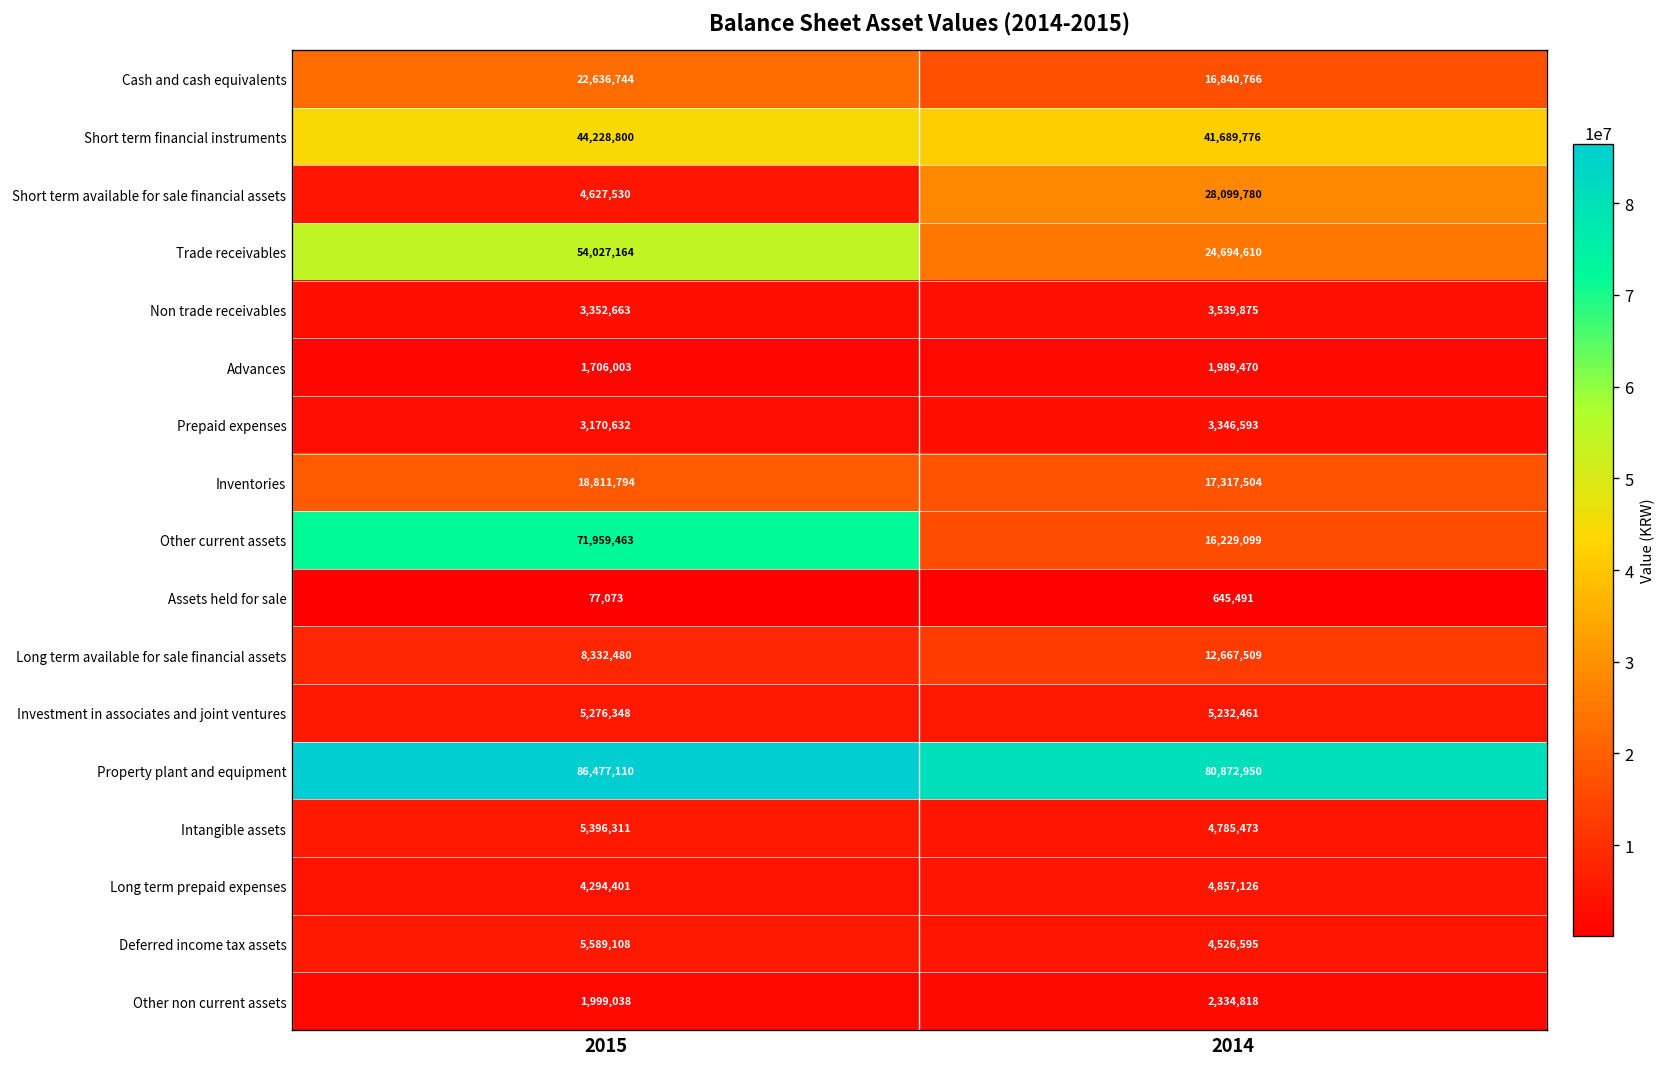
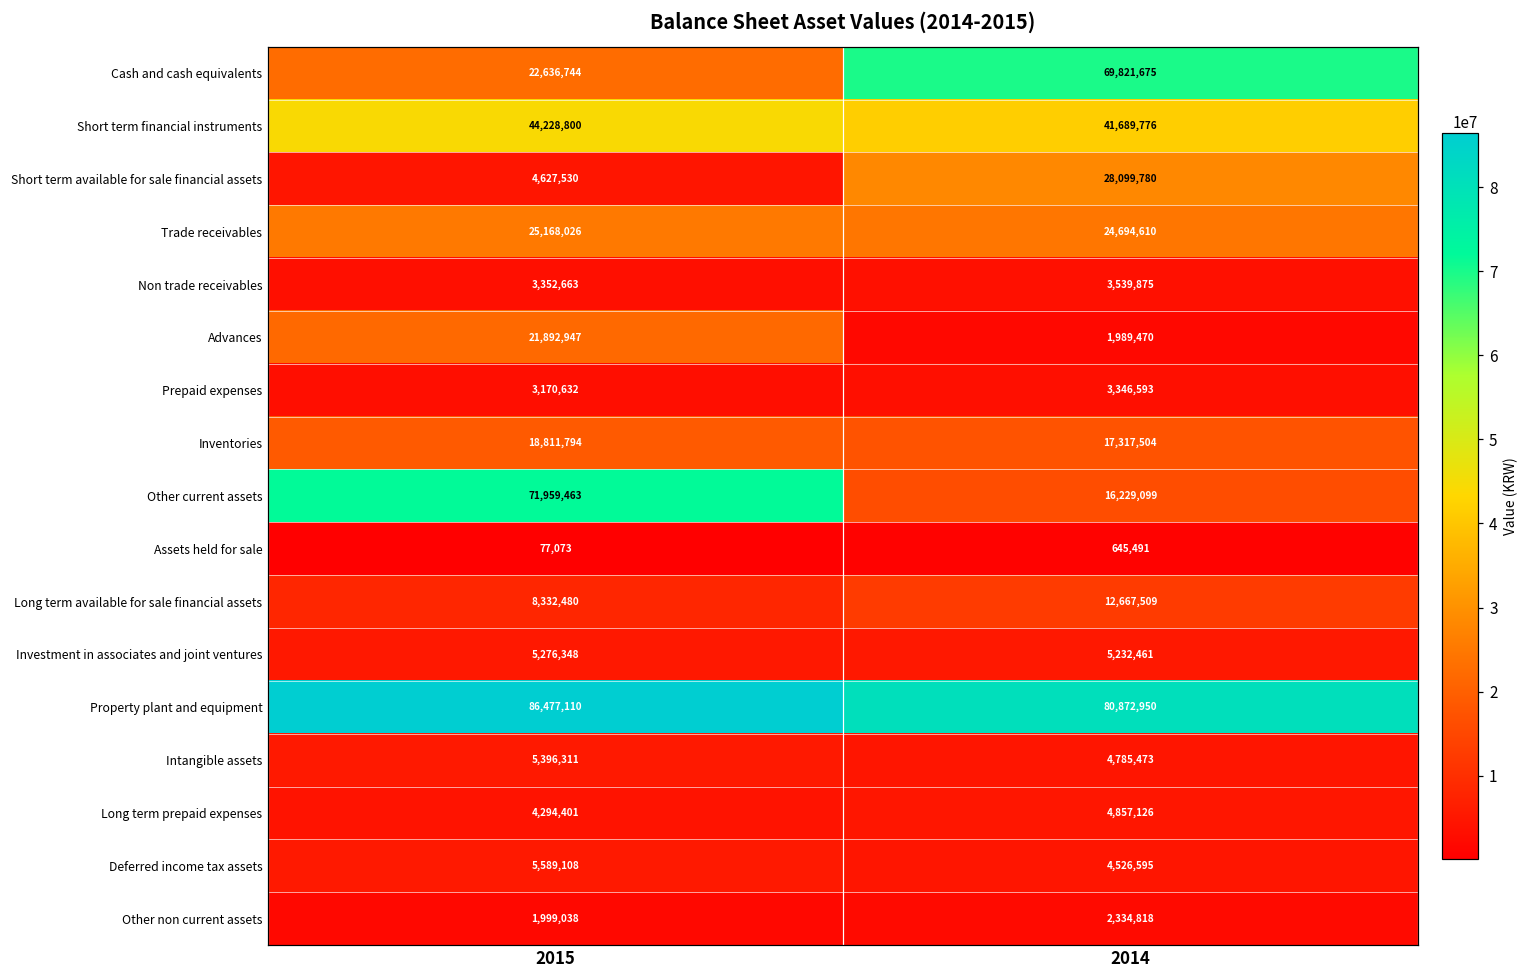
Cash and cash equivalents, 2014: 16,840,766 -> 69,821,675
Trade receivables, 2015: 54,027,164 -> 25,168,026
Advances, 2015: 1,706,003 -> 21,892,947
